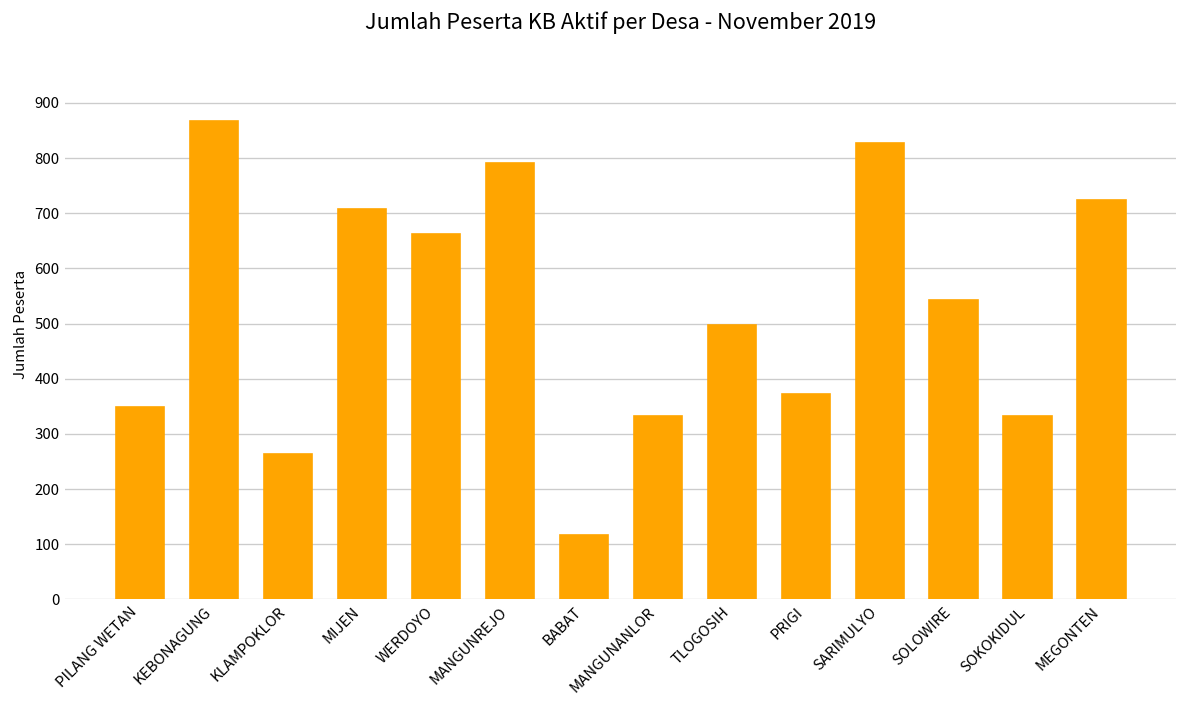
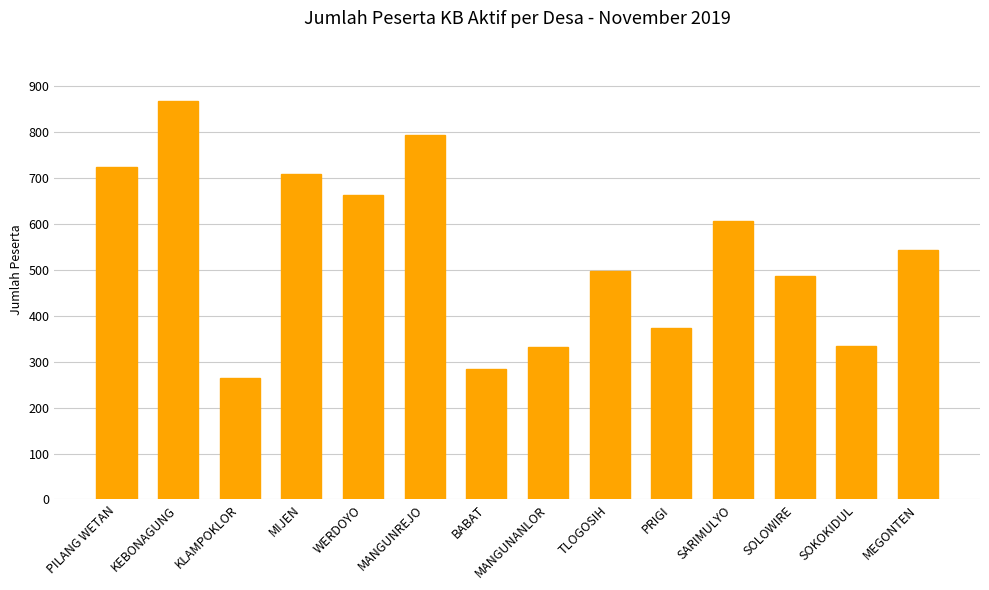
PILANG WETAN: 350 -> 720
BABAT: 120 -> 280
SARIMULYO: 830 -> 610
SOLOWIRE: 540 -> 490
MEGONTEN: 720 -> 540
